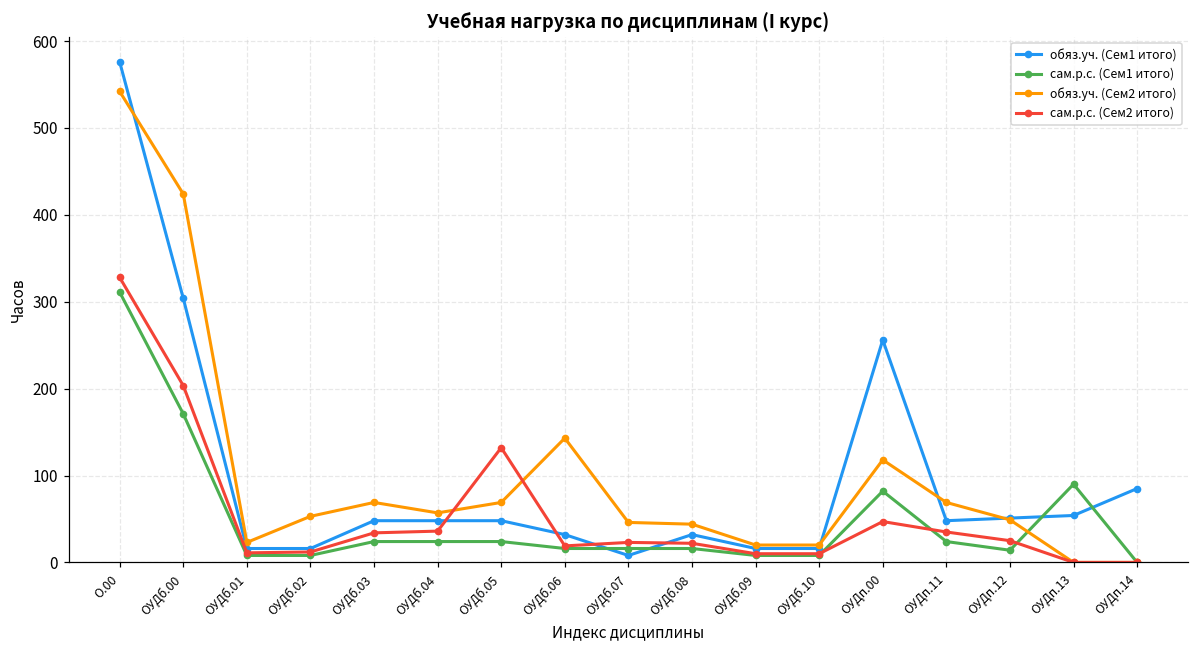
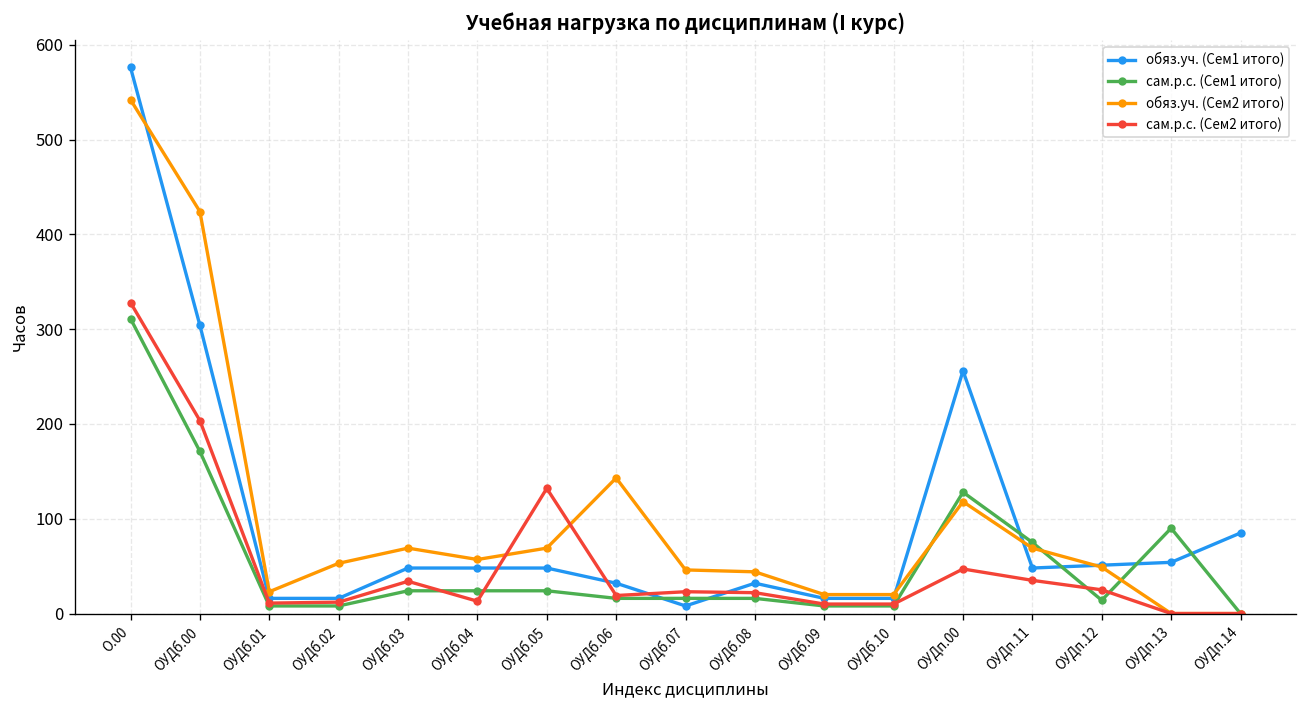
сам.р.с. (Сем2 итого), ОУДб.04: 40 -> 10
сам.р.с. (Сем1 итого), ОУДп.00: 80 -> 130
сам.р.с. (Сем1 итого), ОУДп.11: 20 -> 80
